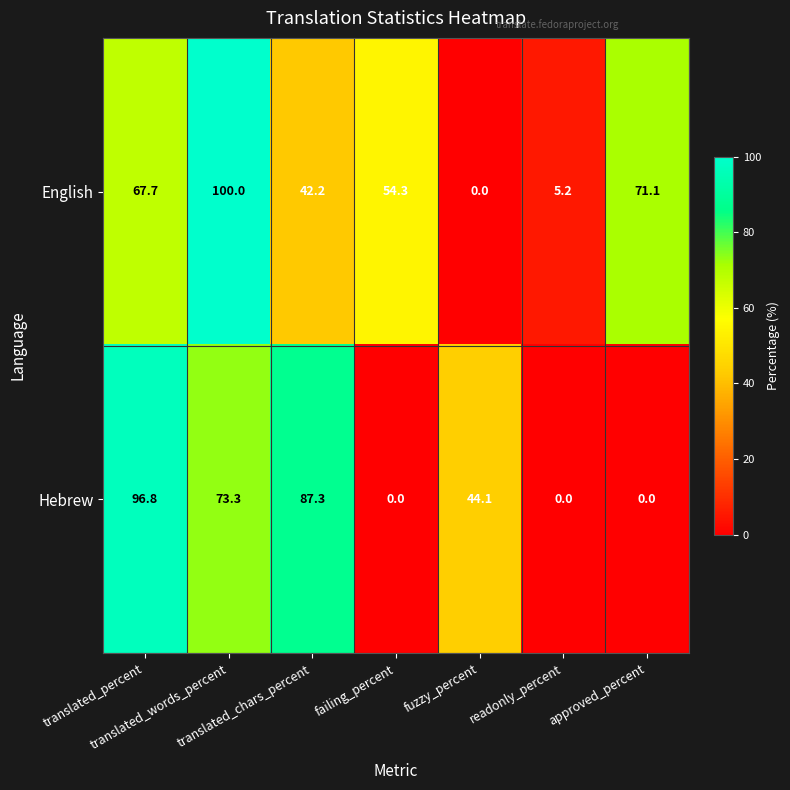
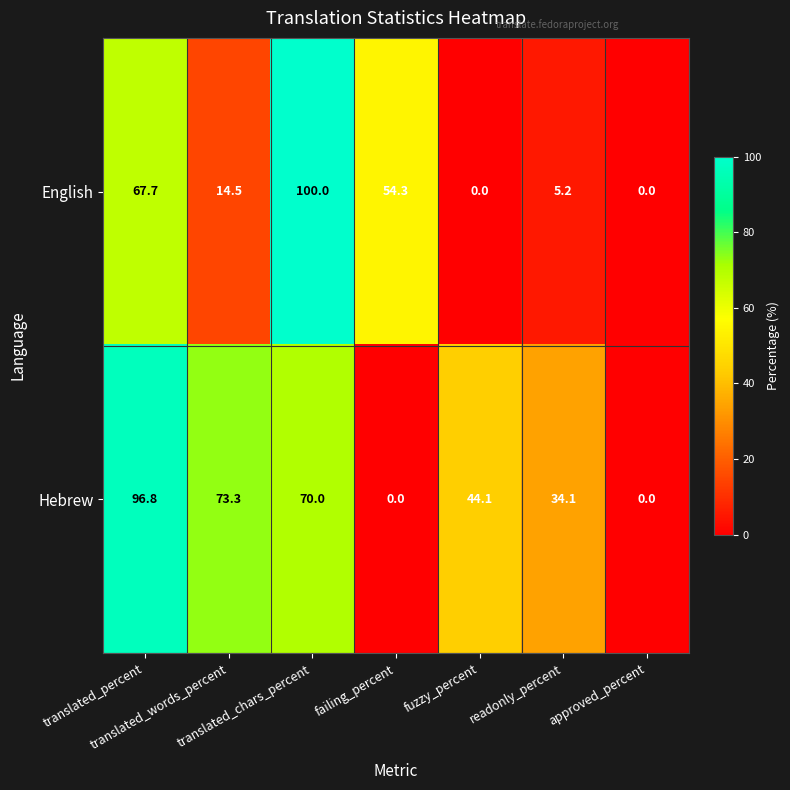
English, translated_words_percent: 100.0 -> 14.5
English, translated_chars_percent: 42.2 -> 100.0
English, approved_percent: 71.1 -> 0.0
Hebrew, translated_chars_percent: 87.3 -> 70.0
Hebrew, readonly_percent: 0.0 -> 34.1
